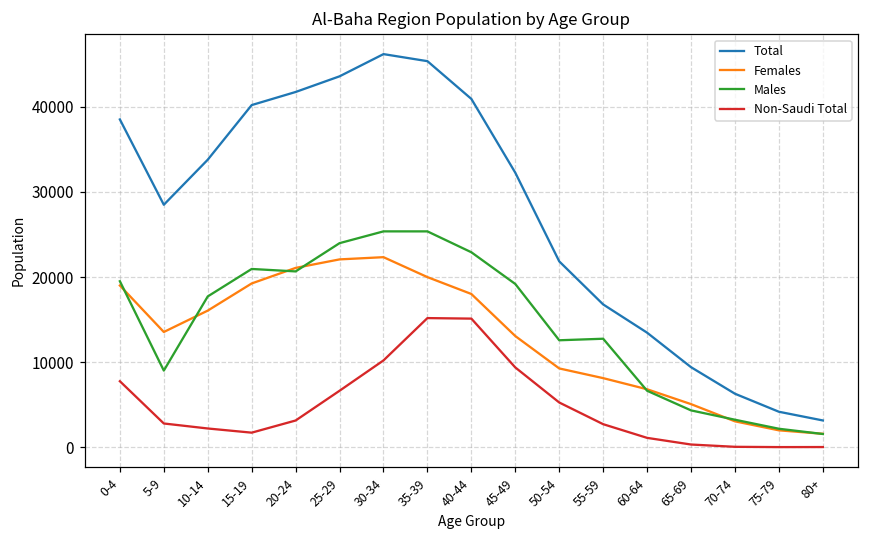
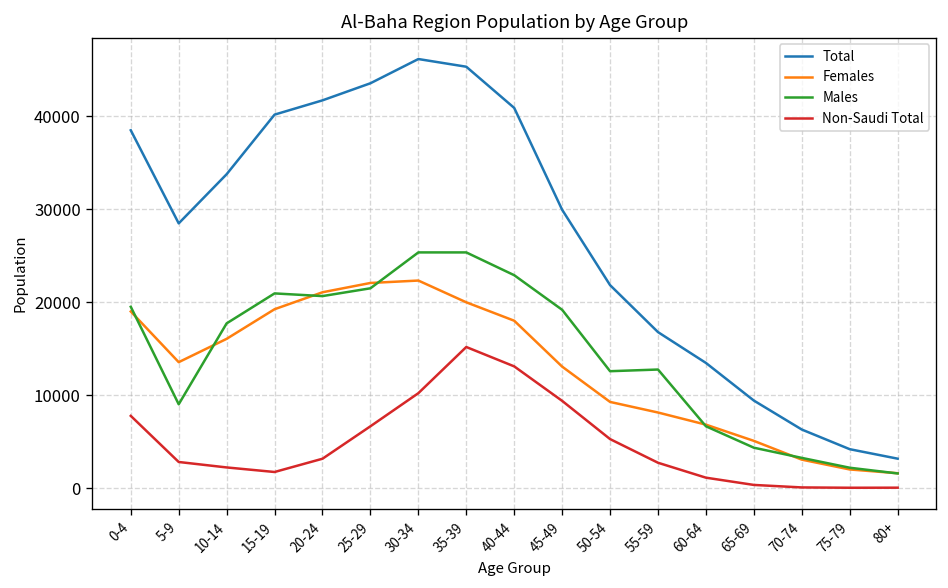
Males, 25-29: 24000 -> 22000
Non-Saudi Total, 40-44: 15000 -> 13000
Total, 45-49: 32000 -> 30000
